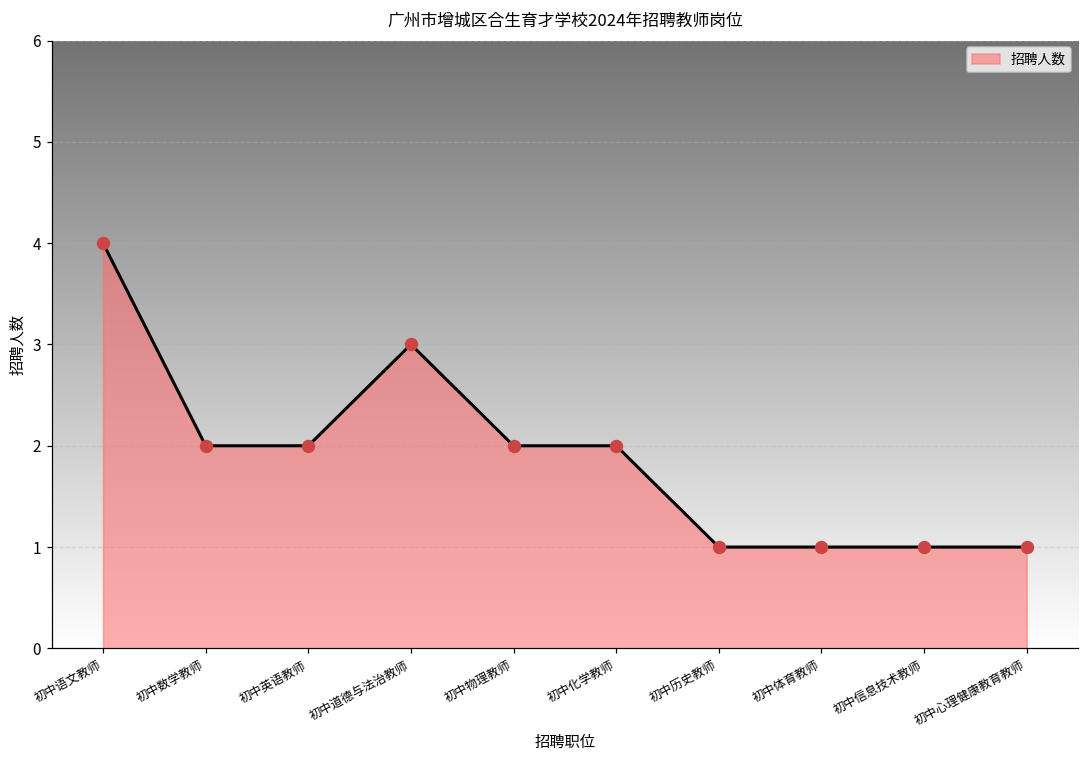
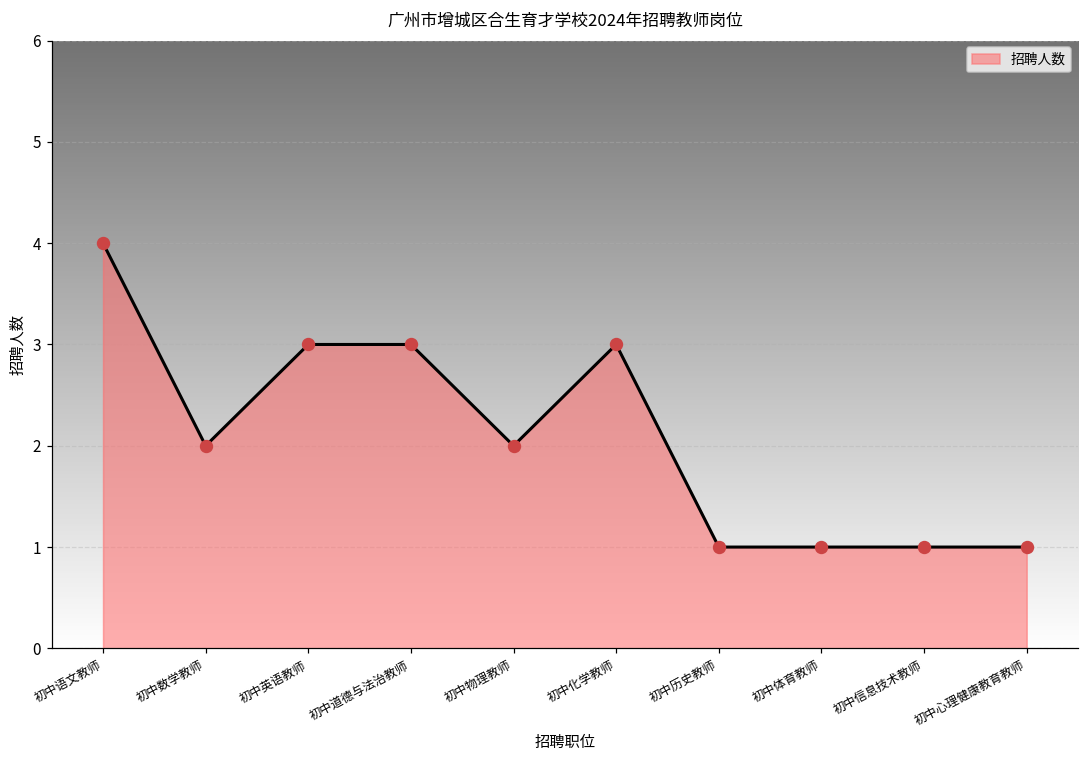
初中英语教师: 2 -> 3
初中化学教师: 2 -> 3
